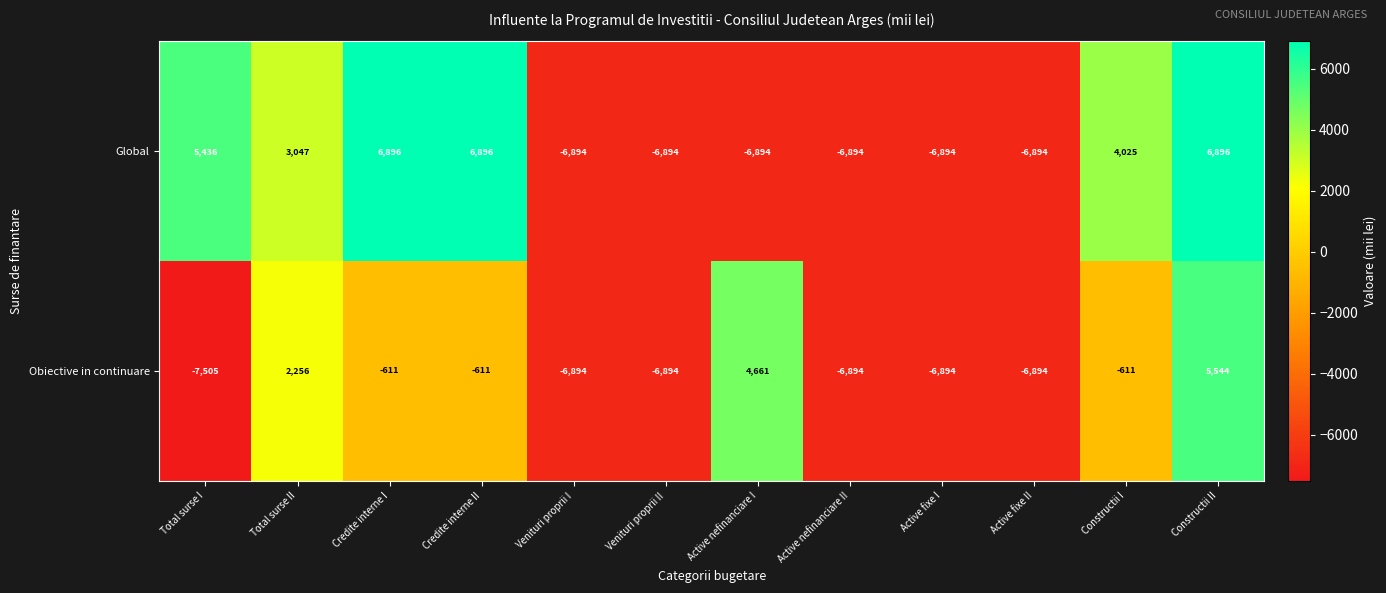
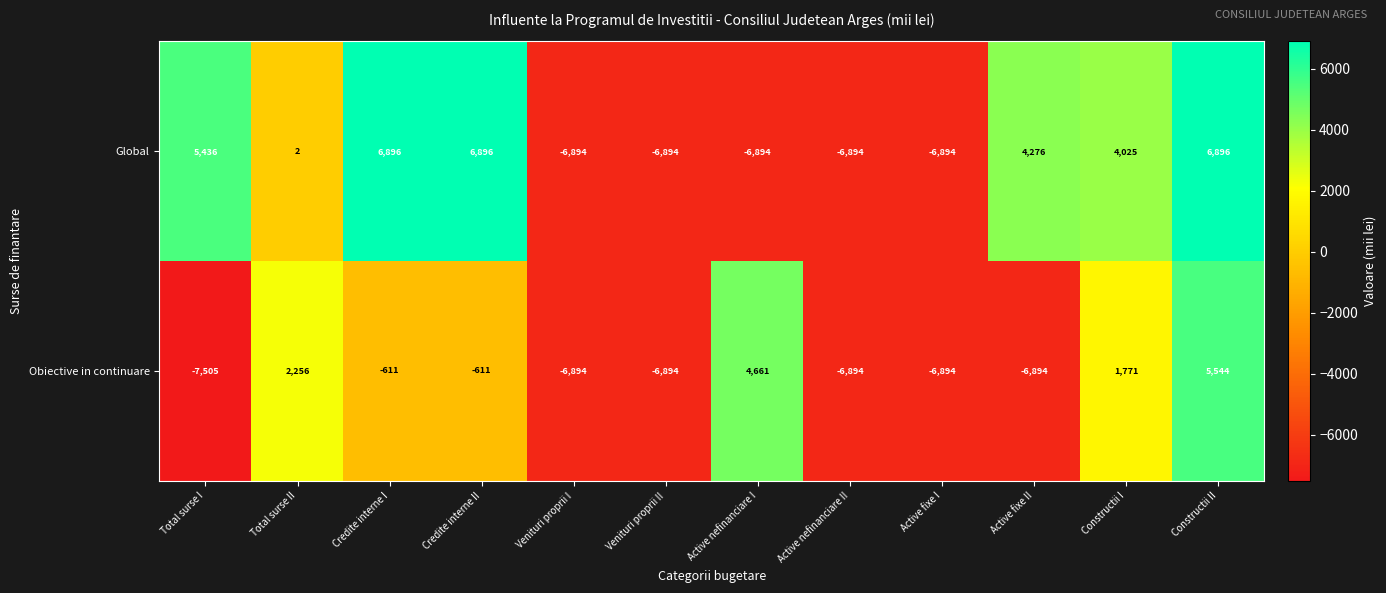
Global, Total surse II: 3,047 -> 2
Global, Active fixe II: -6,894 -> 4,276
Obiective in continuare, Constructii I: -611 -> 1,771
